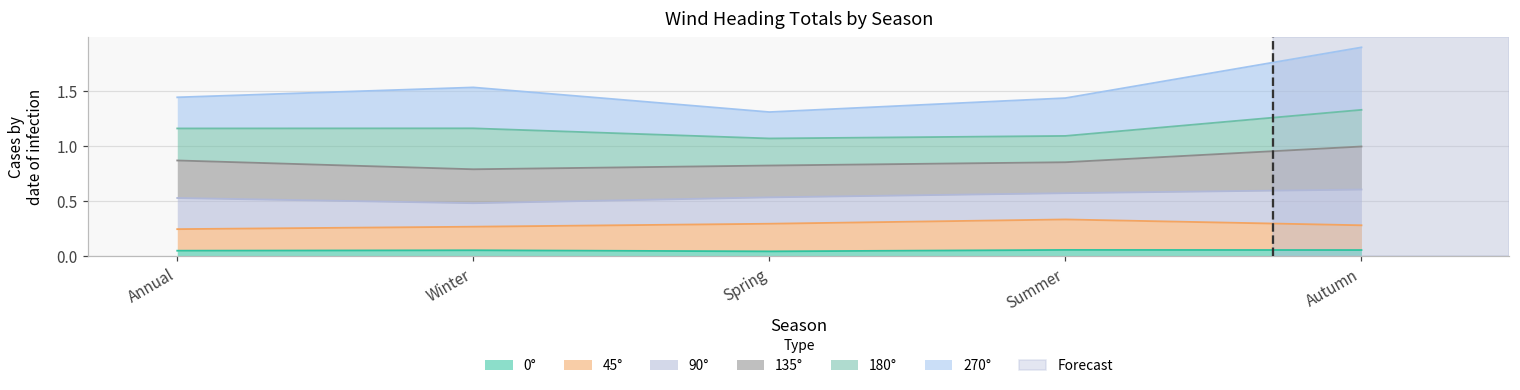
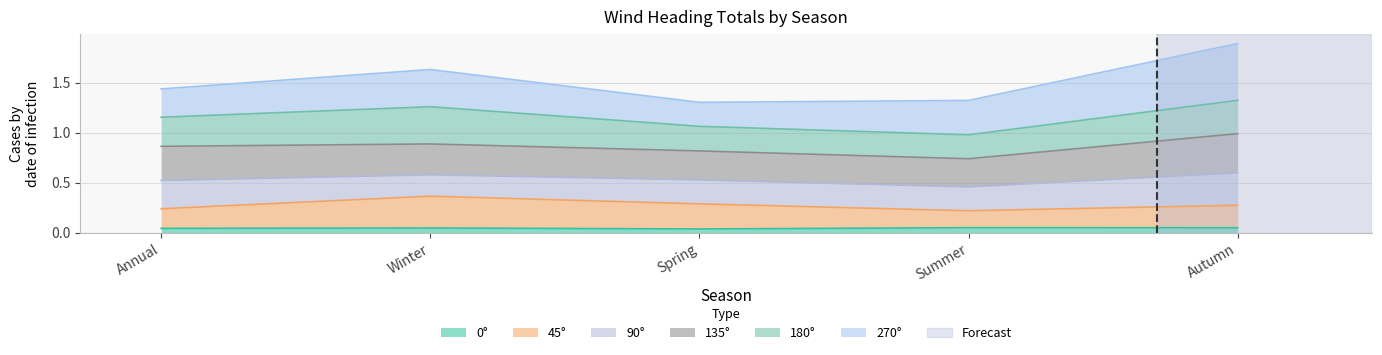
45°, Winter: 0.21 -> 0.32
45°, Summer: 0.28 -> 0.17
